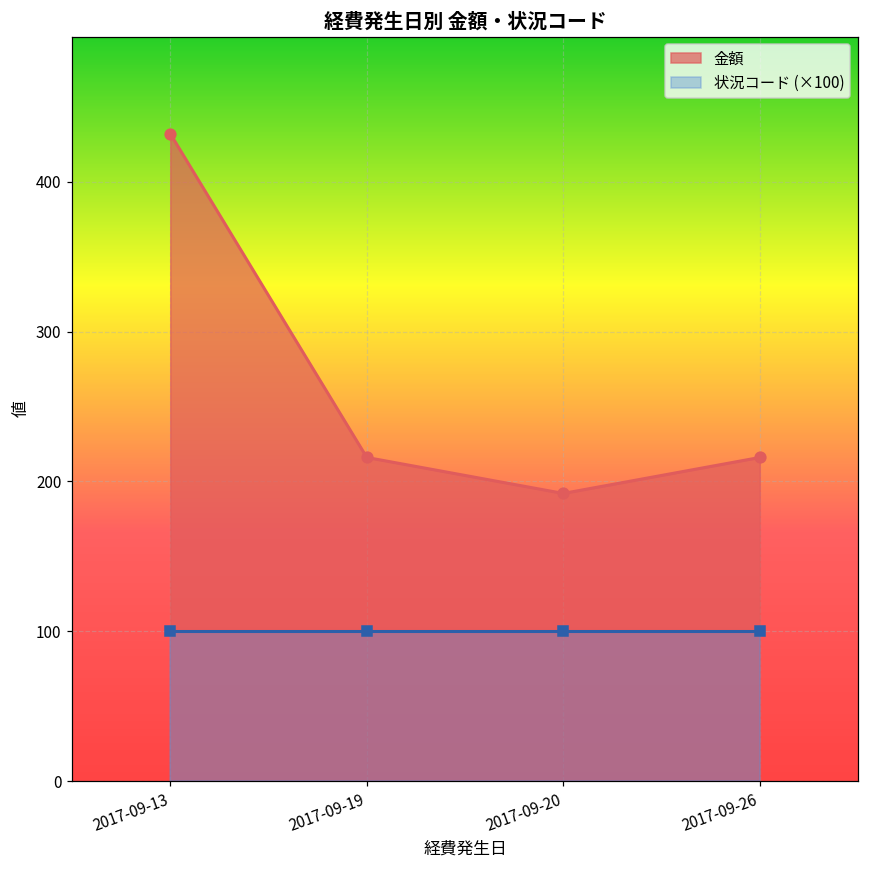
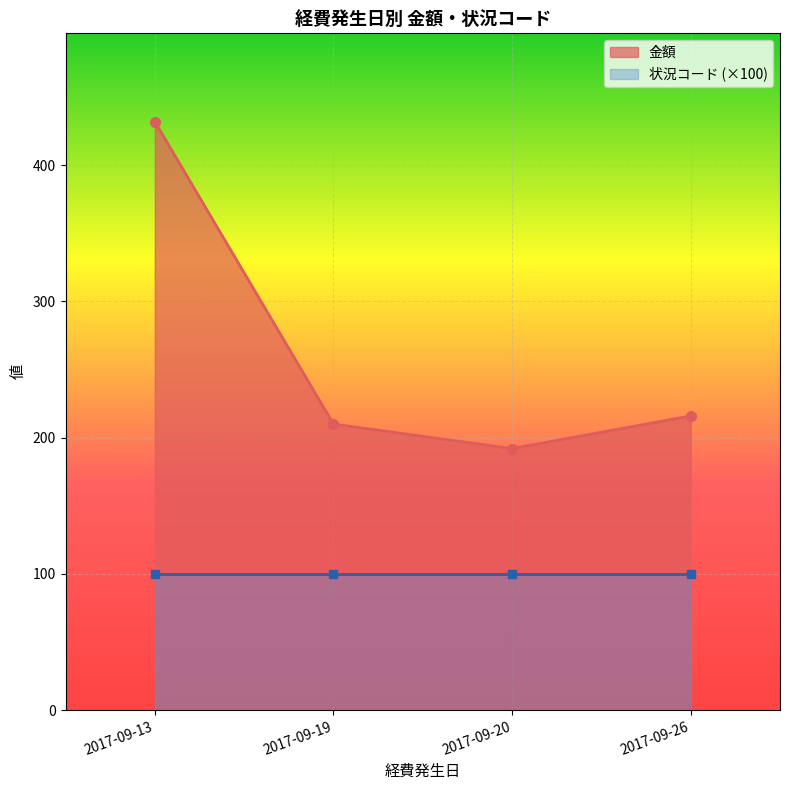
金額, 2017-09-19: 216 -> 210
